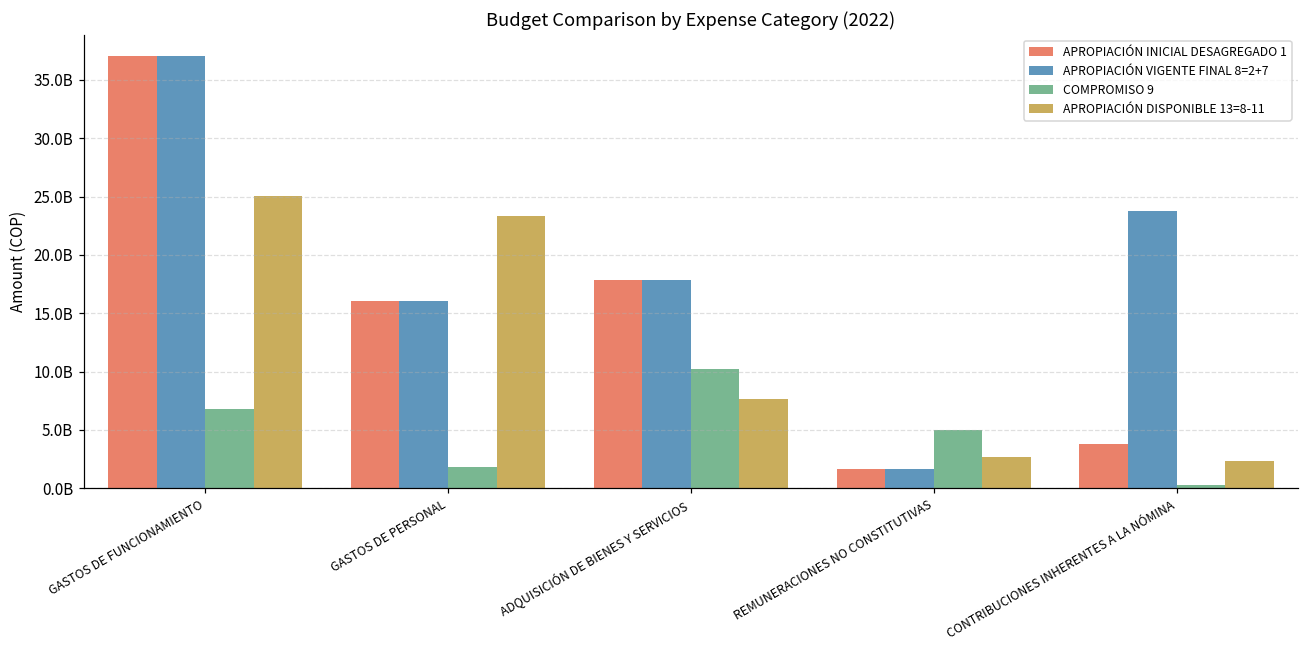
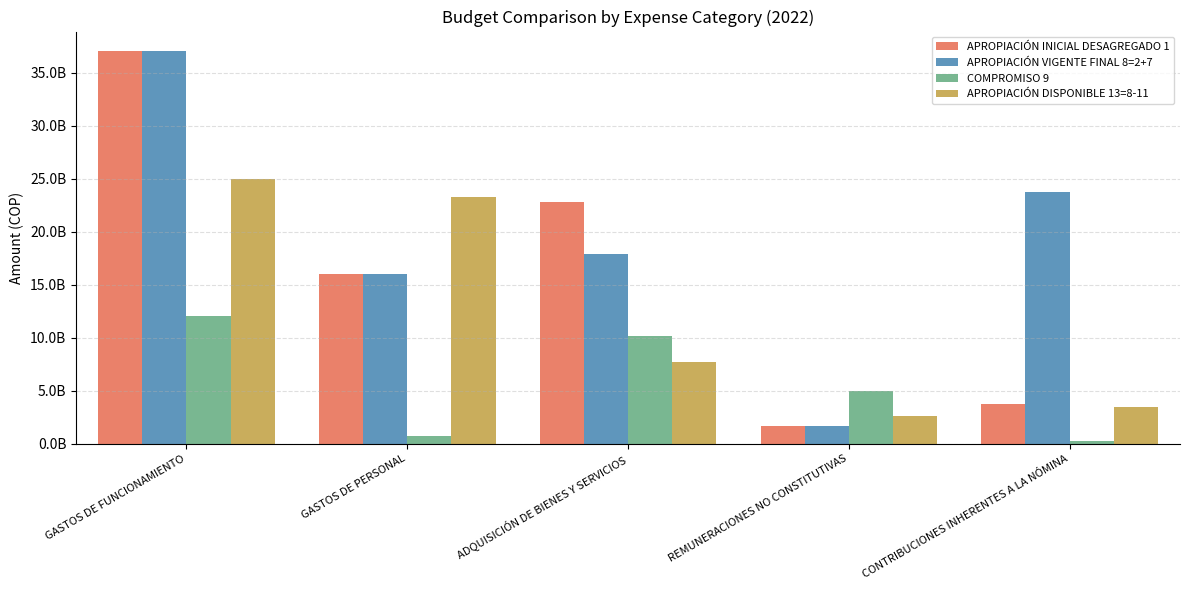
COMPROMISO 9, GASTOS DE FUNCIONAMIENTO: 6800000000 -> 12000000000
COMPROMISO 9, GASTOS DE PERSONAL: 1800000000 -> 800000000
APROPIACIÓN INICIAL DESAGREGADO 1, ADQUISICIÓN DE BIENES Y SERVICIOS: 17900000000 -> 22800000000
APROPIACIÓN DISPONIBLE 13=8-11, CONTRIBUCIONES INHERENTES A LA NÓMINA: 2300000000 -> 3500000000
